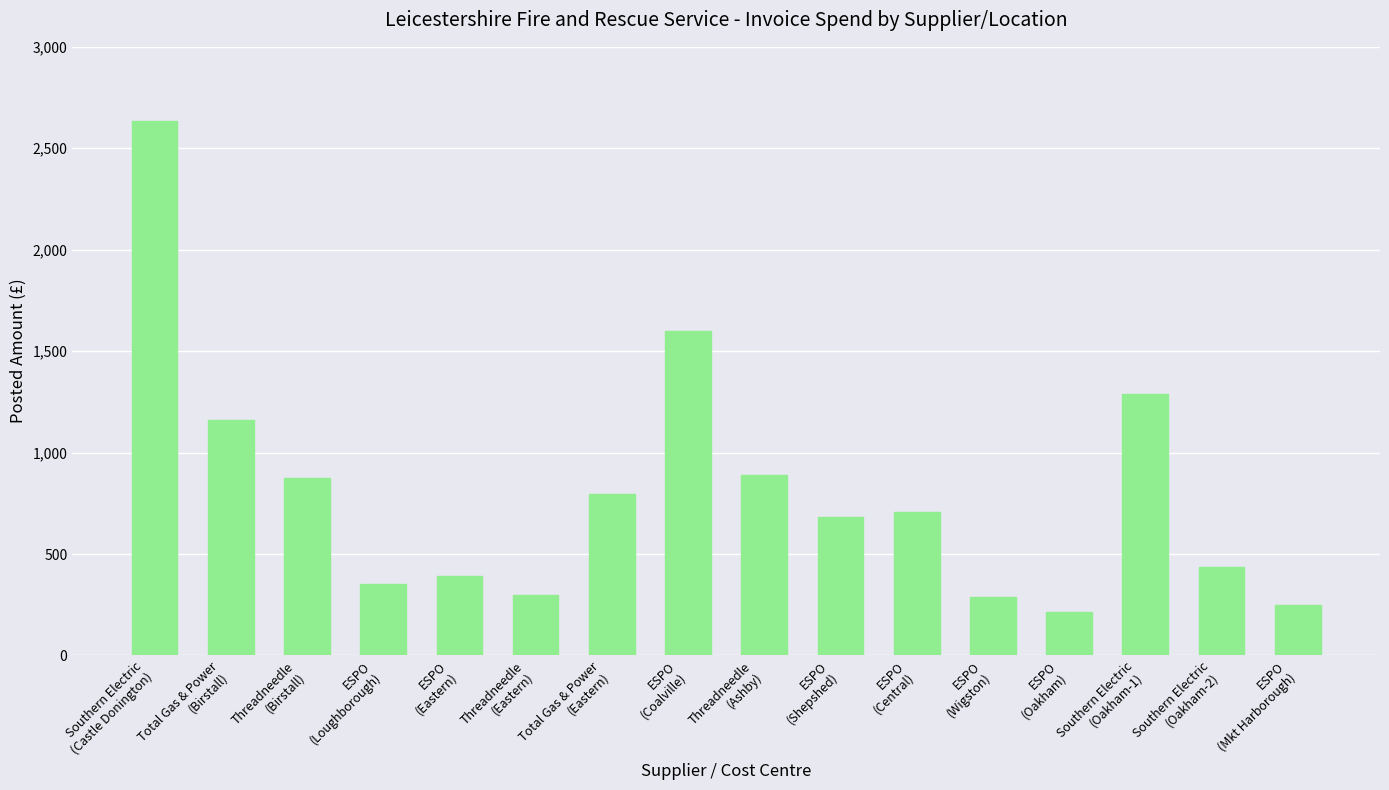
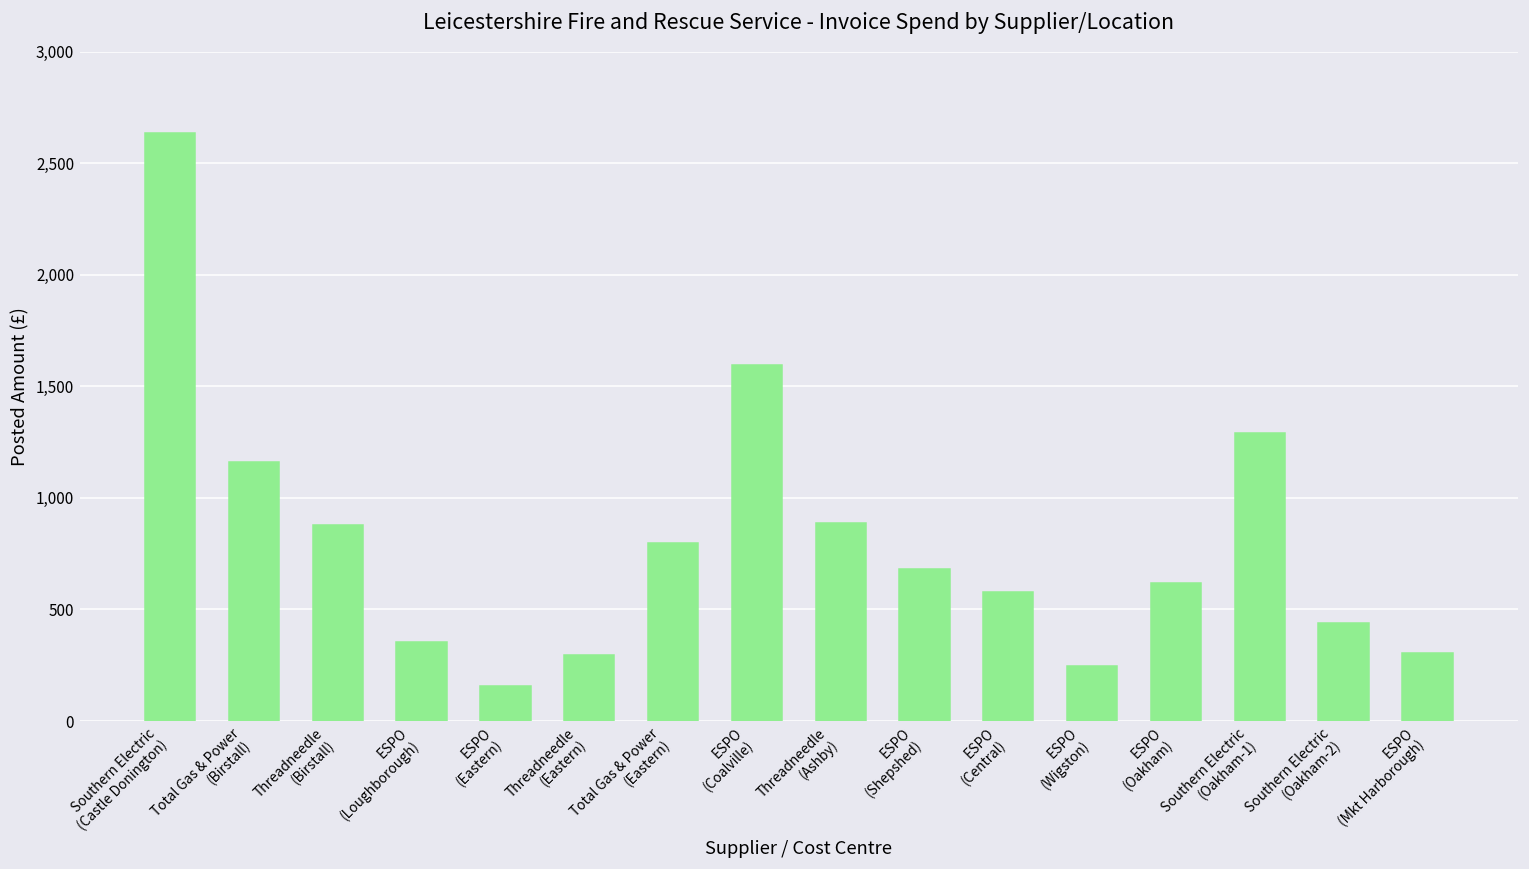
ESPO (Eastern): 390 -> 160
ESPO (Central): 710 -> 580
ESPO (Wigston): 290 -> 250
ESPO (Oakham): 220 -> 620
ESPO (Mkt Harborough): 250 -> 310
